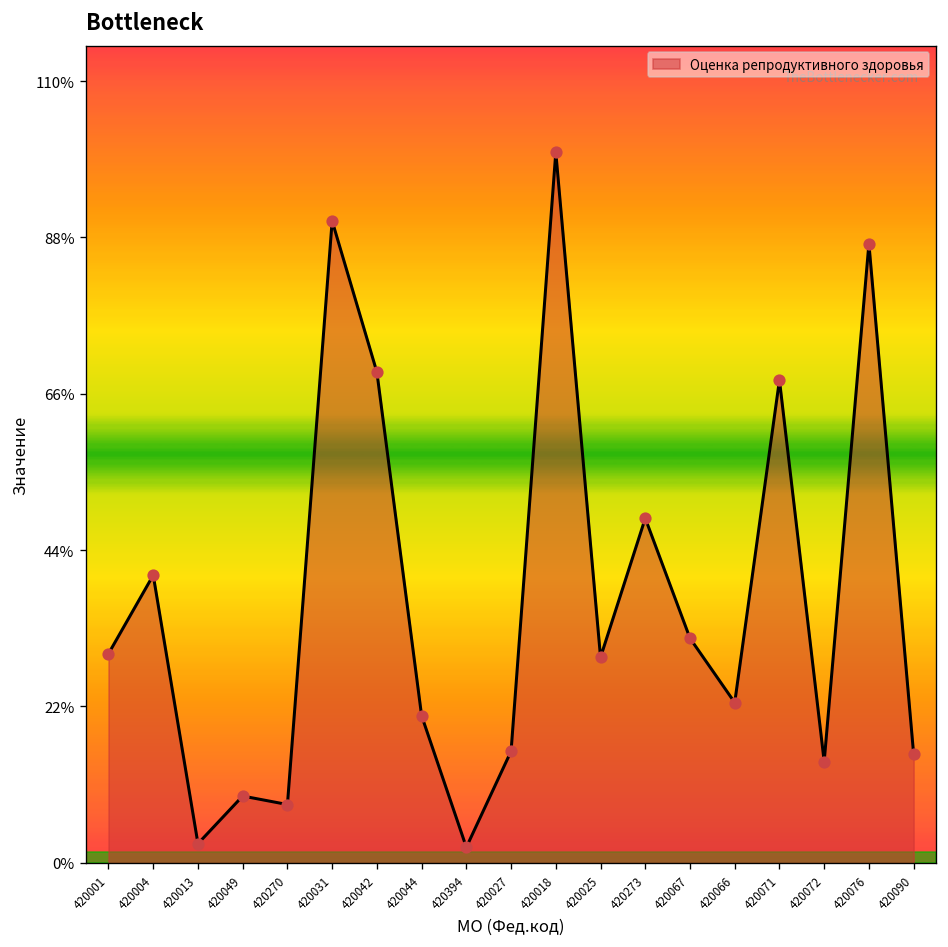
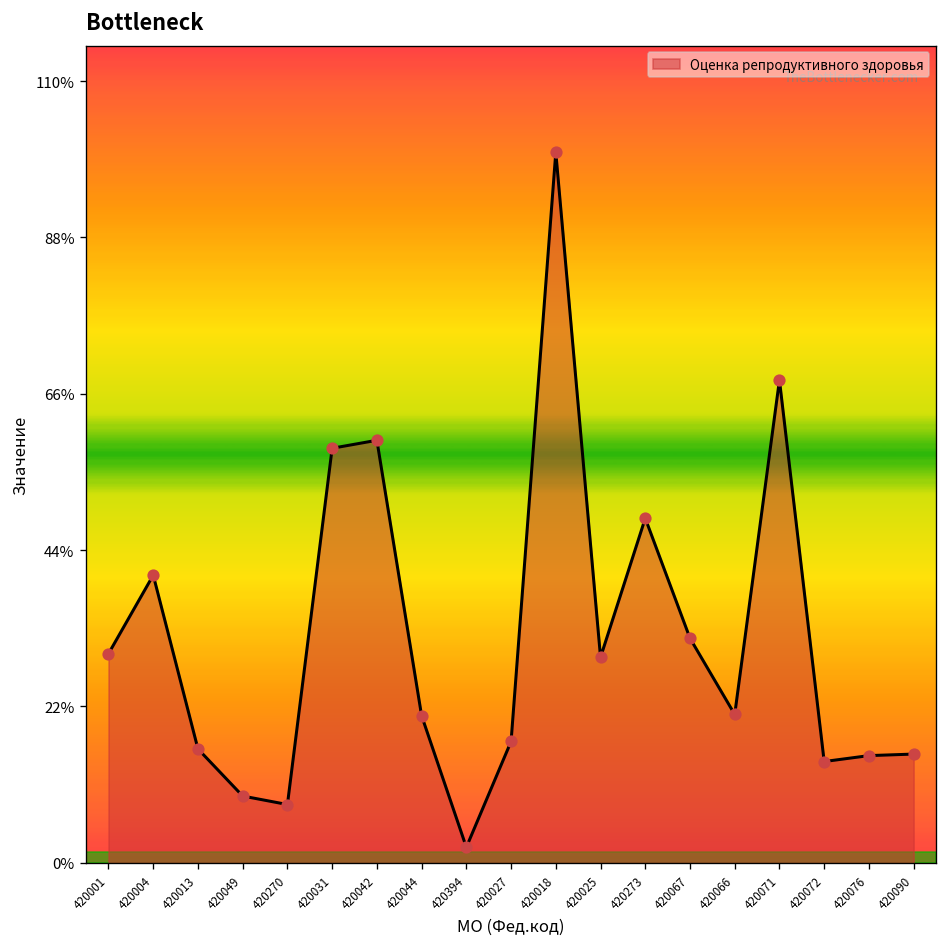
420013: 3% -> 16%
420031: 90% -> 58%
420042: 69% -> 59%
420027: 16% -> 17%
420066: 23% -> 21%
420076: 87% -> 15%
